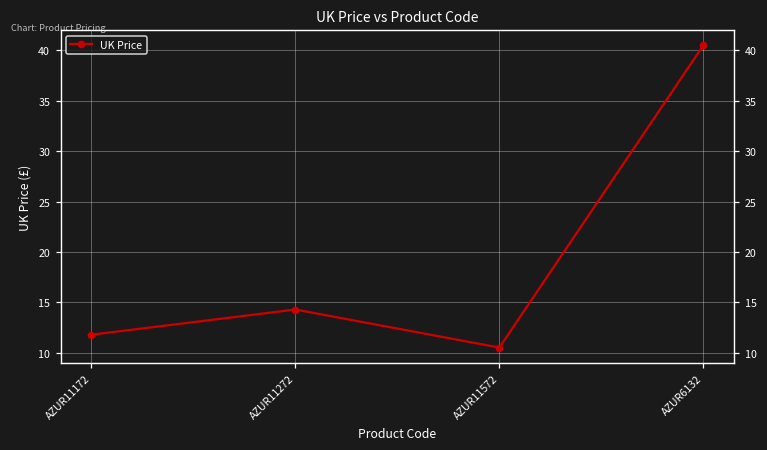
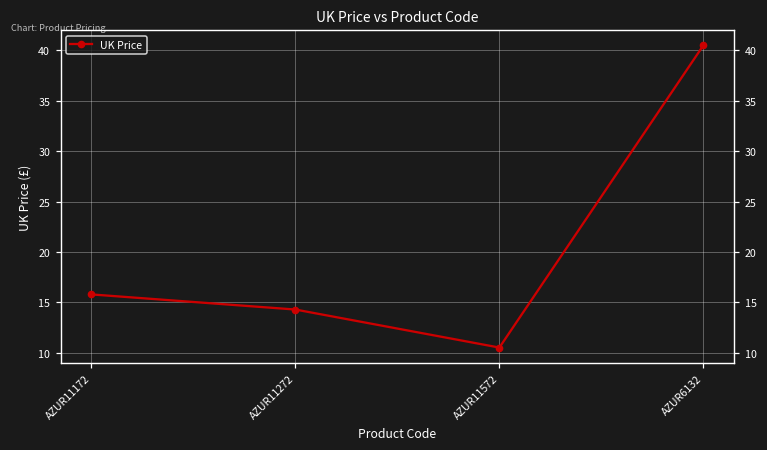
AZUR11172: 12 -> 16
